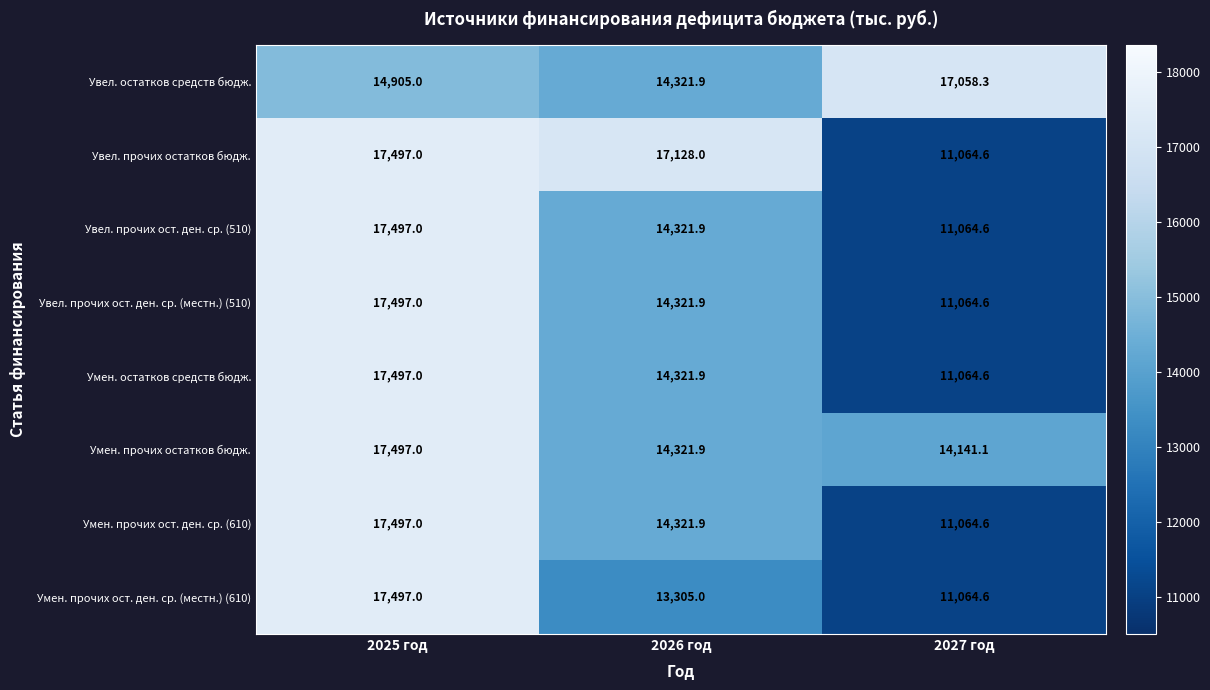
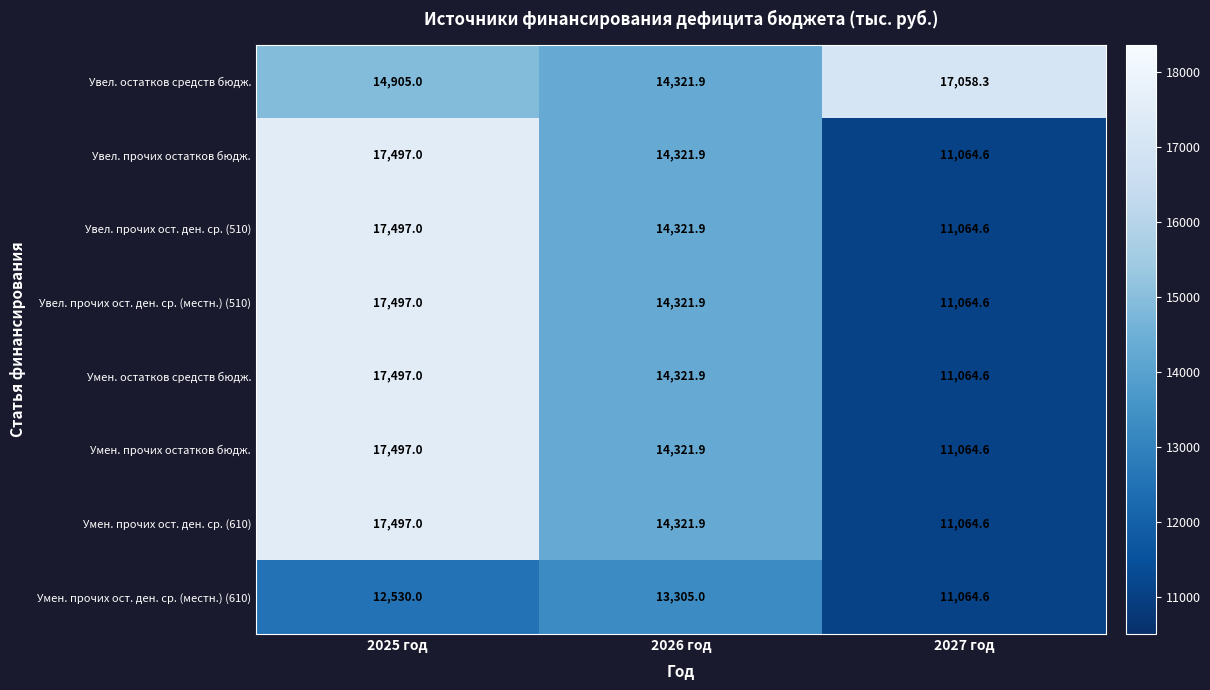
Увел. прочих остатков бюдж., 2026 год: 17,128.0 -> 14,321.9
Умен. прочих остатков бюдж., 2027 год: 14,141.1 -> 11,064.6
Умен. прочих ост. ден. ср. (местн.) (610), 2025 год: 17,497.0 -> 12,530.0
